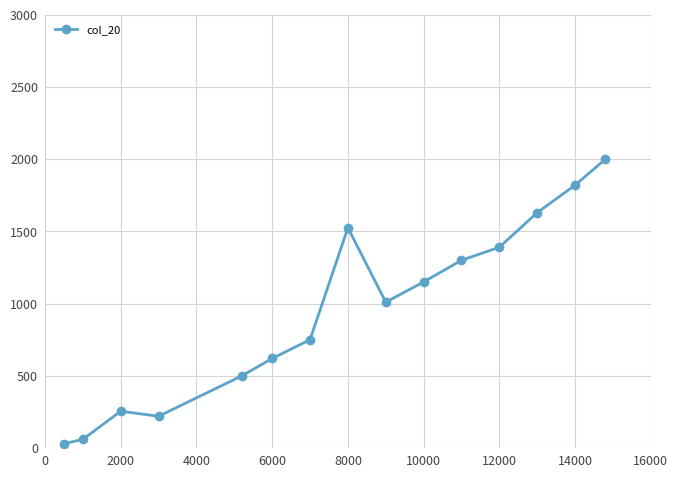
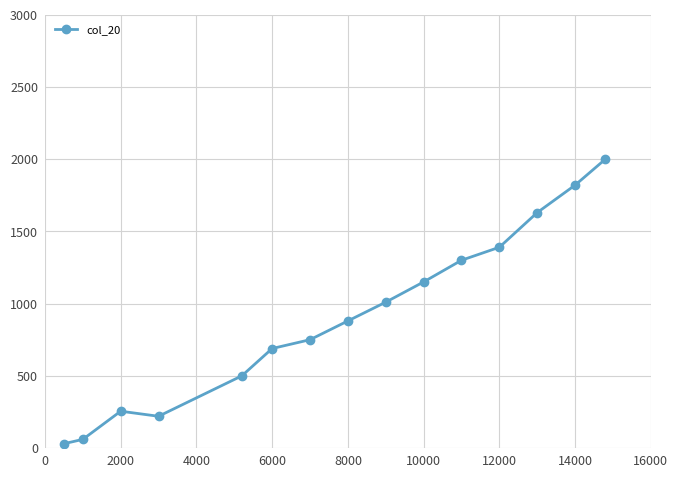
6000: 620 -> 690
8000: 1530 -> 880
